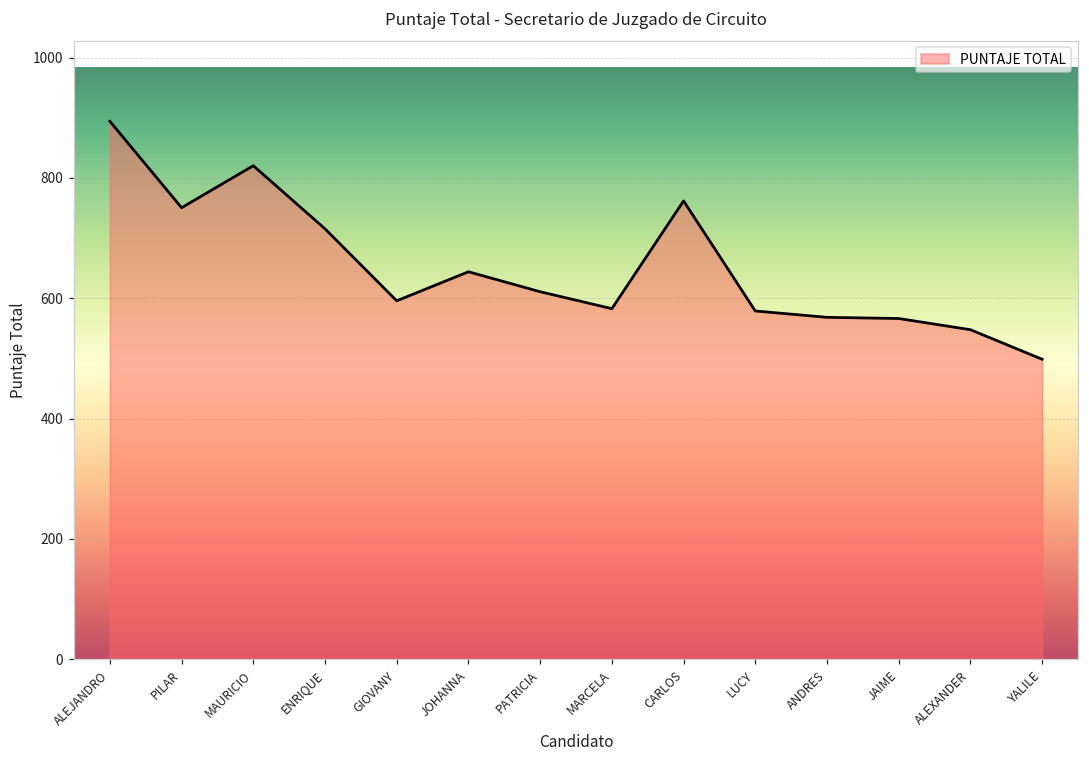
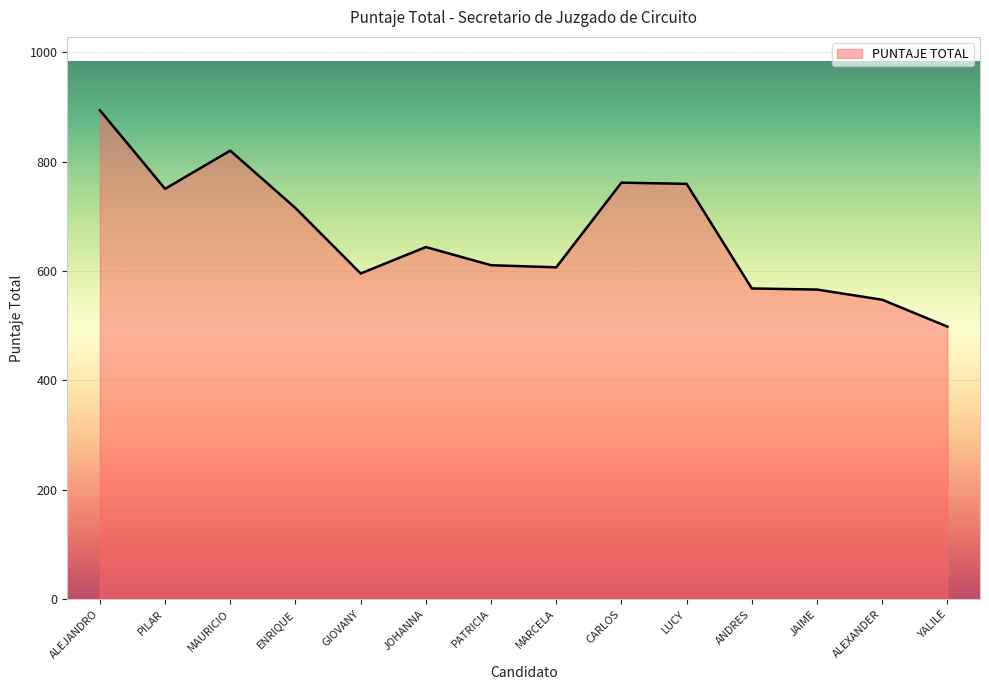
MARCELA: 580 -> 610
LUCY: 580 -> 760
